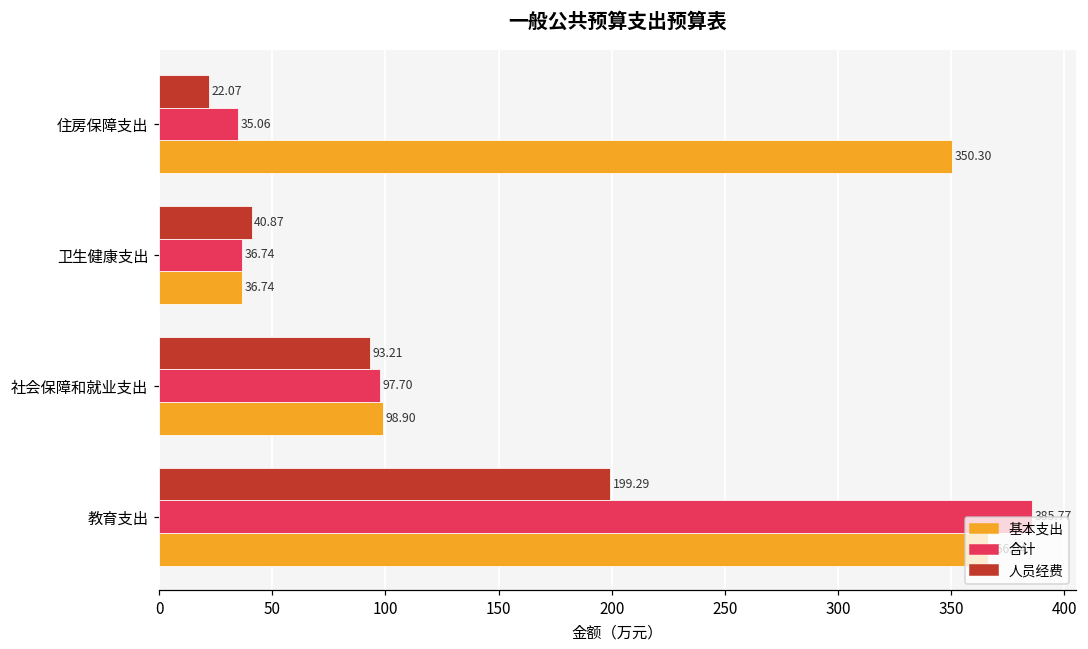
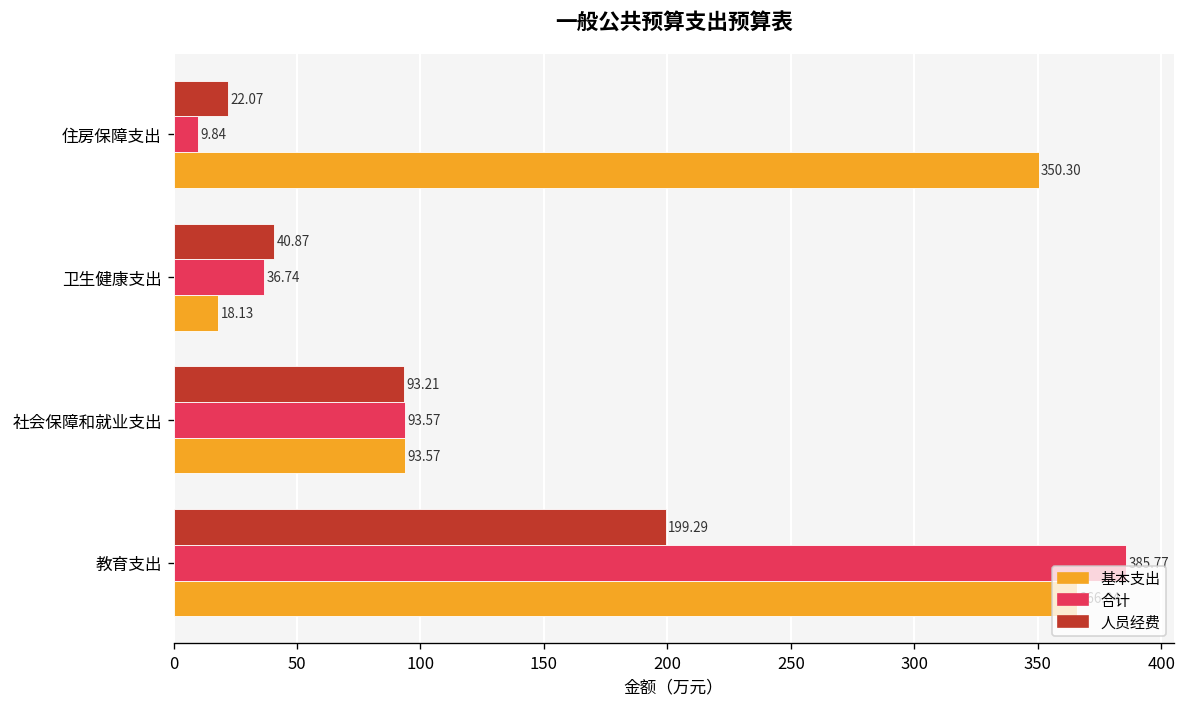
合计, 住房保障支出: 35.06 -> 9.84
基本支出, 卫生健康支出: 36.74 -> 18.13
合计, 社会保障和就业支出: 97.70 -> 93.57
基本支出, 社会保障和就业支出: 98.90 -> 93.57
